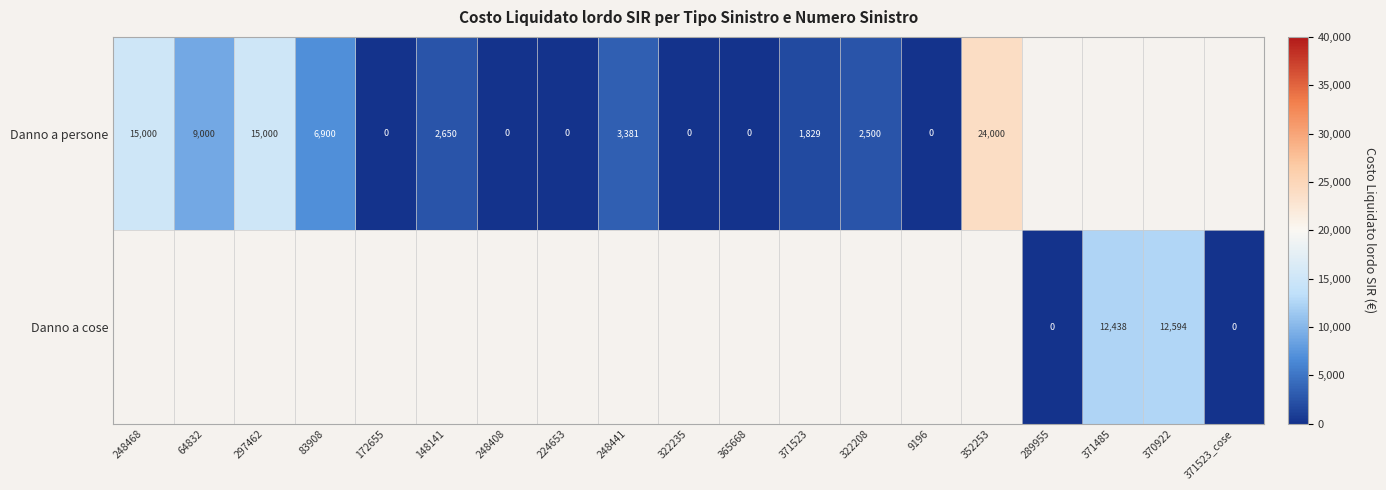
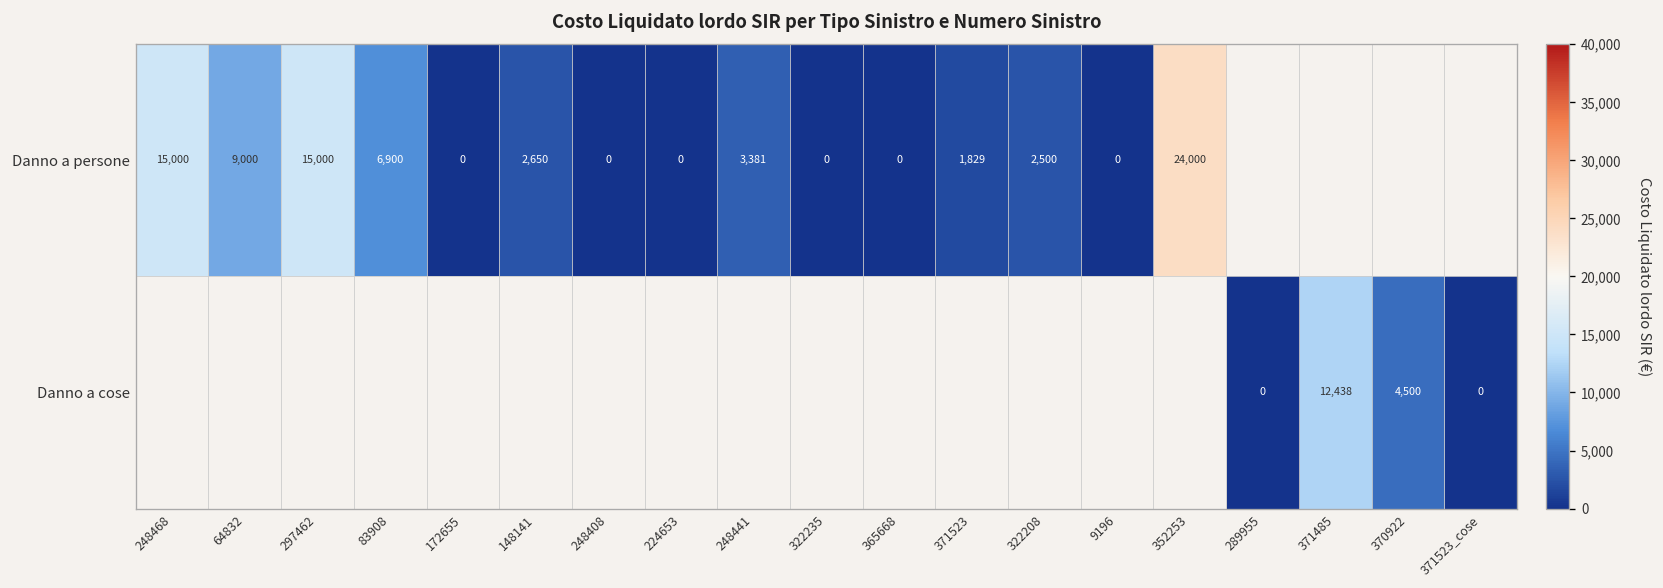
Danno a cose, 370922: 12,594 -> 4,500
